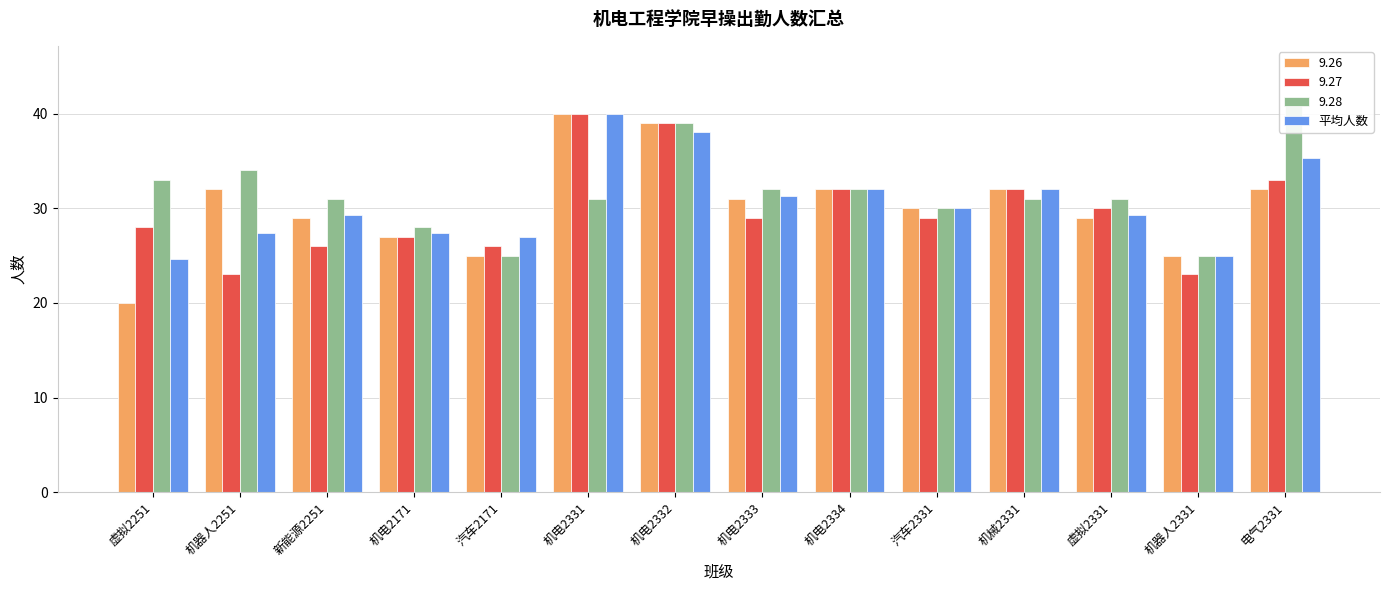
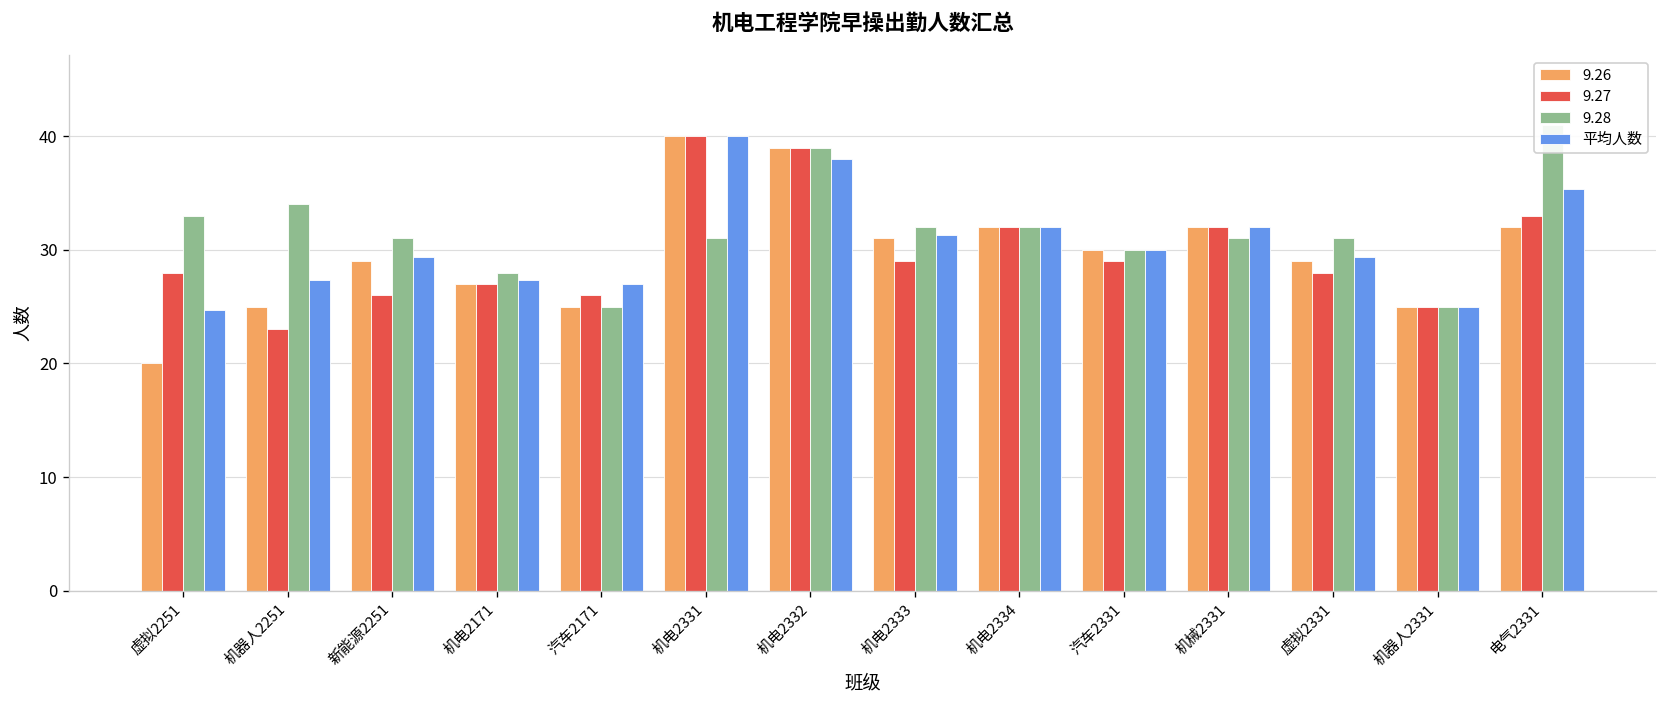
9.26, 机器人2251: 32 -> 25
9.27, 虚拟2331: 30 -> 28
9.27, 机器人2331: 23 -> 25
